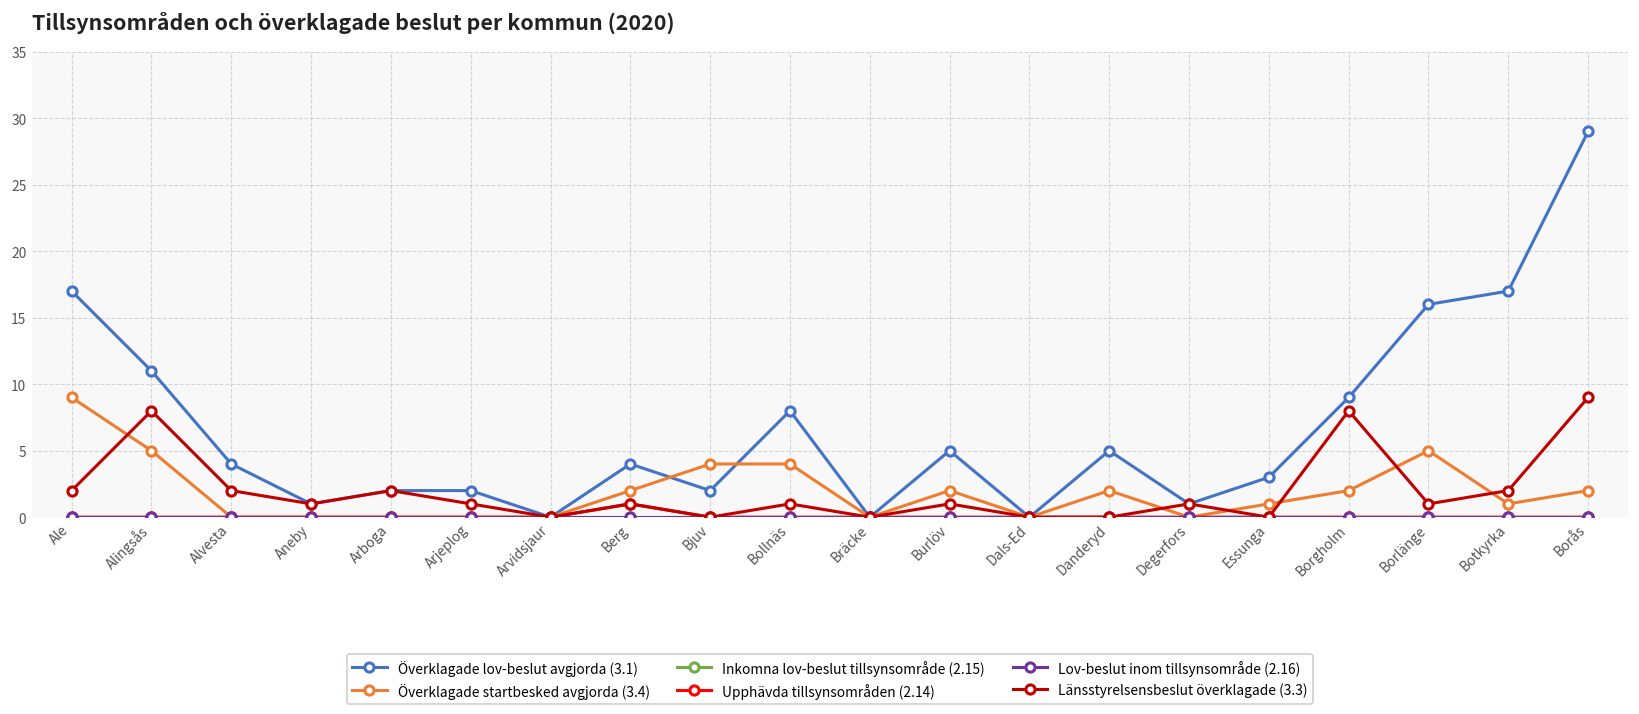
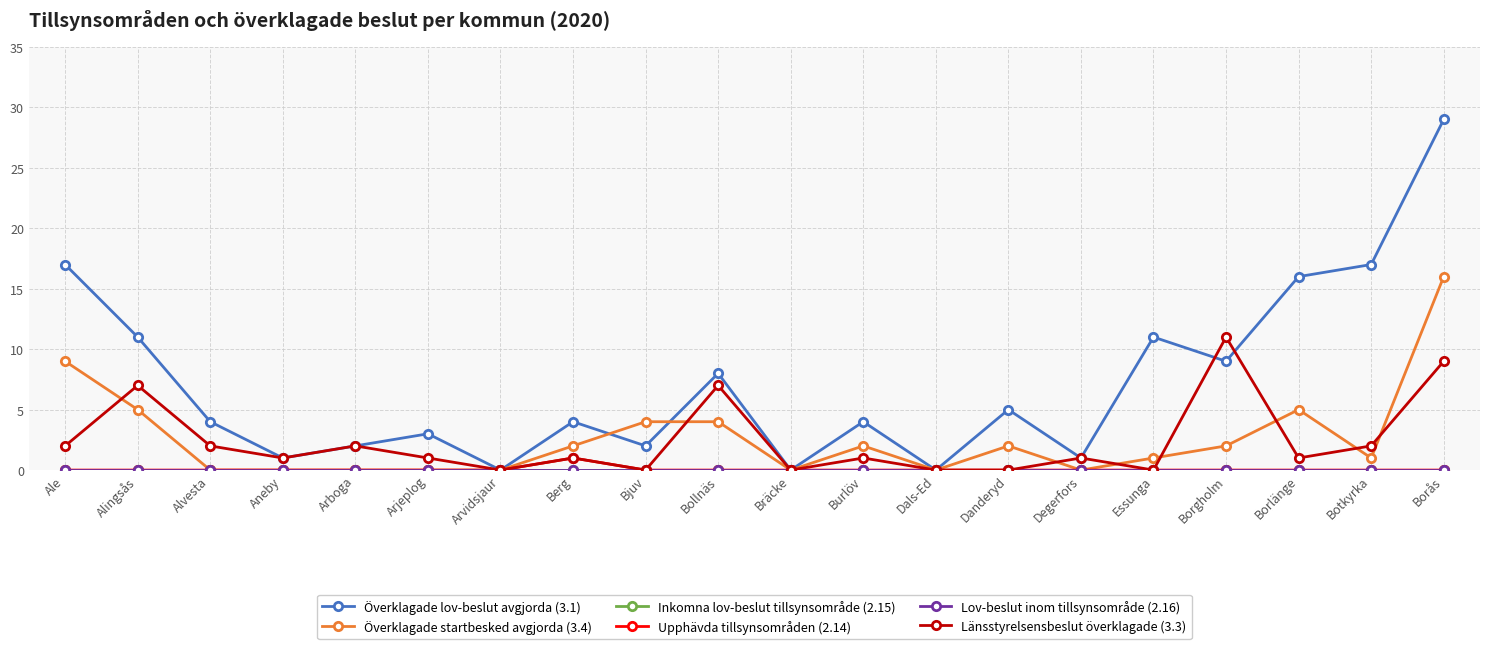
Länsstyrelsensbeslut överklagade (3.3), Alingsås: 8 -> 7
Överklagade lov-beslut avgjorda (3.1), Arjeplog: 2 -> 3
Länsstyrelsensbeslut överklagade (3.3), Bollnäs: 1 -> 7
Överklagade lov-beslut avgjorda (3.1), Burlöv: 5 -> 4
Överklagade lov-beslut avgjorda (3.1), Essunga: 3 -> 11
Länsstyrelsensbeslut överklagade (3.3), Borgholm: 8 -> 11
Överklagade startbesked avgjorda (3.4), Borås: 2 -> 16
